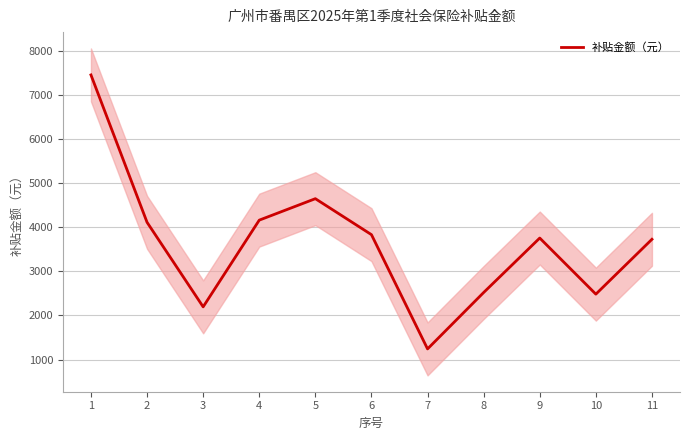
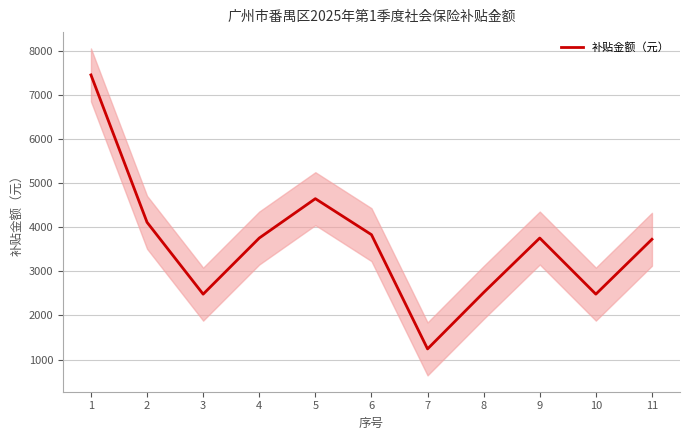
补贴金额（元）, 3: 2200 -> 2500
补贴金额（元）, 4: 4200 -> 3800
